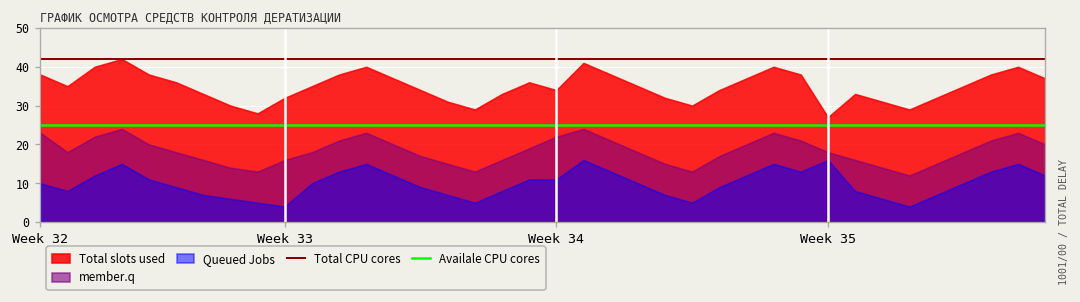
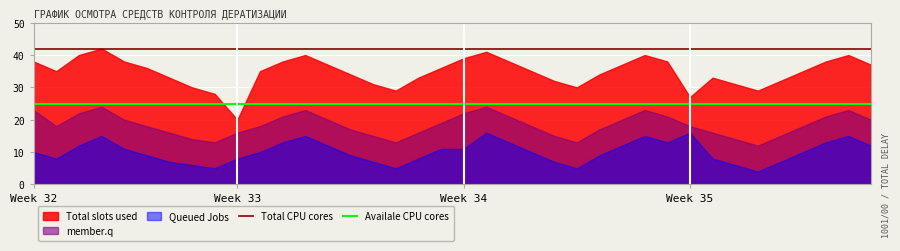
Total slots used, Week 33: 32 -> 20
Queued Jobs, Week 33: 4 -> 8
Total slots used, Week 34: 34 -> 39
